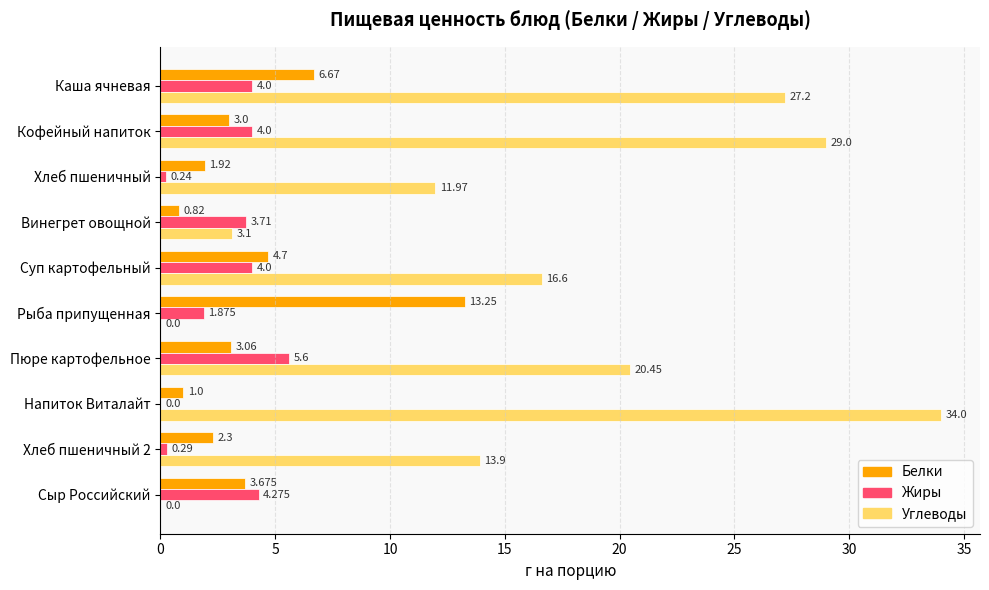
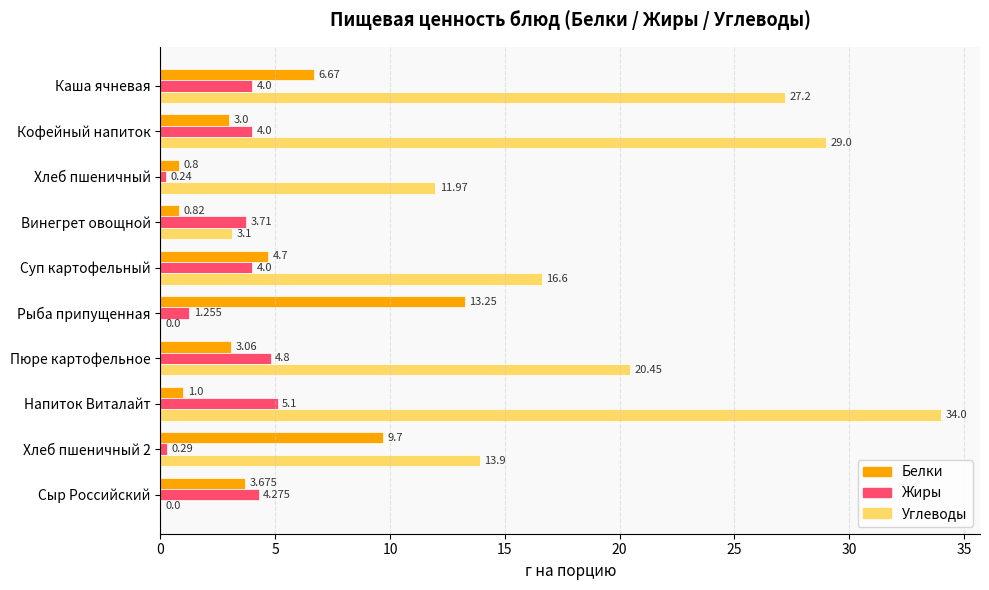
Белки, Хлеб пшеничный: 1.92 -> 0.8
Жиры, Рыба припущенная: 1.875 -> 1.255
Жиры, Пюре картофельное: 5.6 -> 4.8
Жиры, Напиток Виталайт: 0.0 -> 5.1
Белки, Хлеб пшеничный 2: 2.3 -> 9.7
